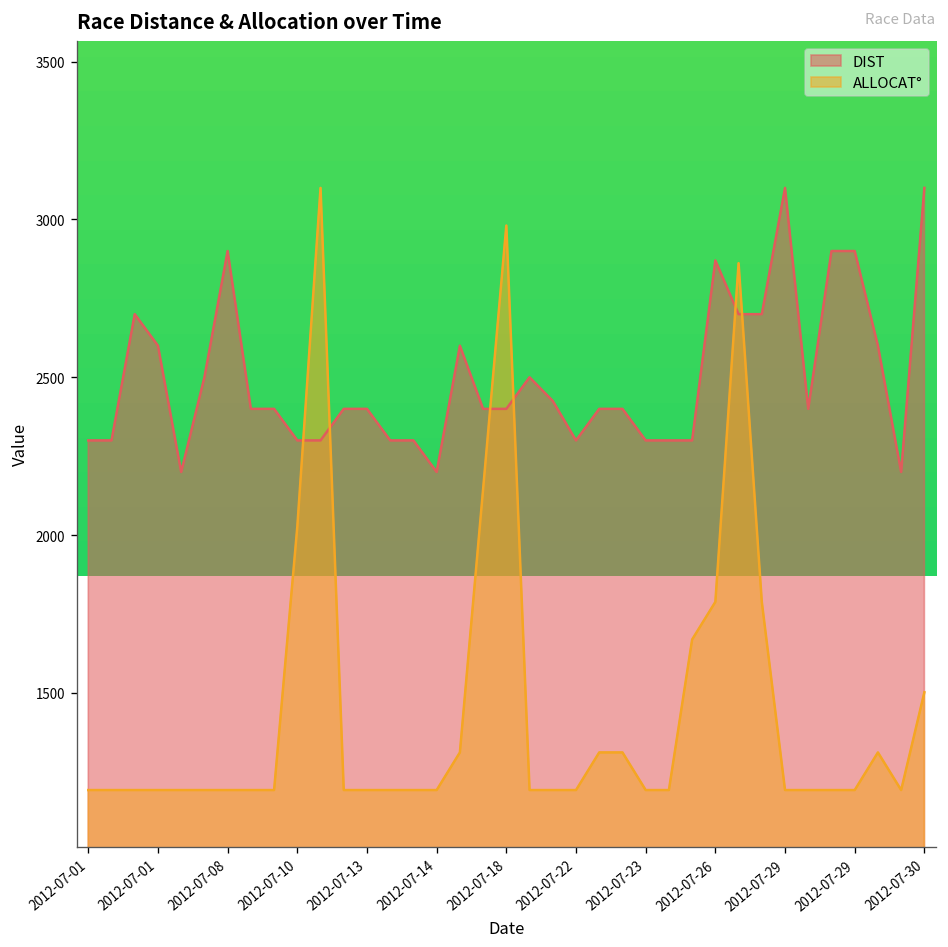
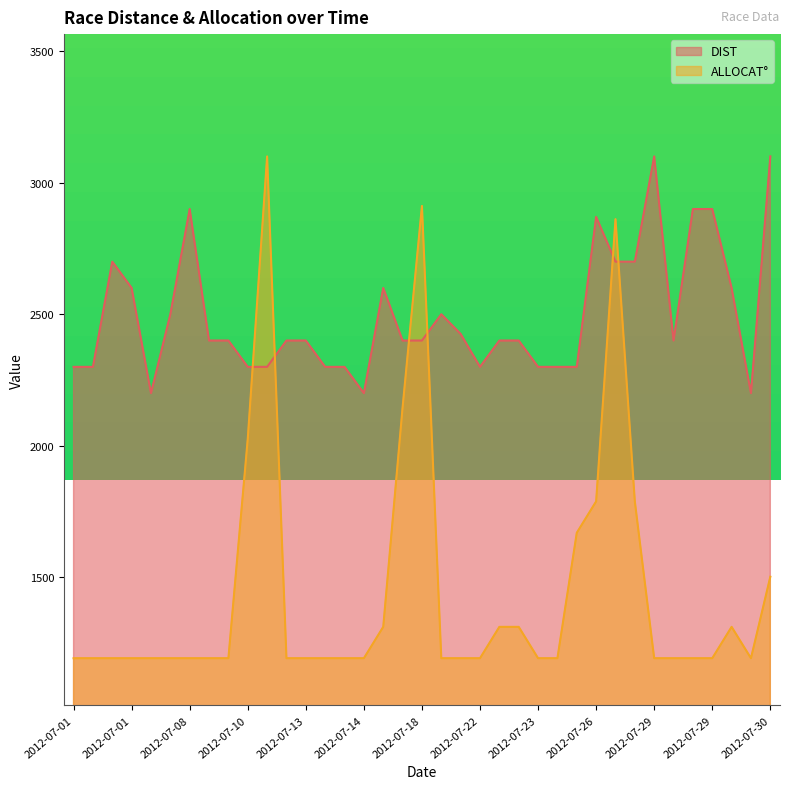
ALLOCAT°, 2012-07-18: 2980 -> 2910
